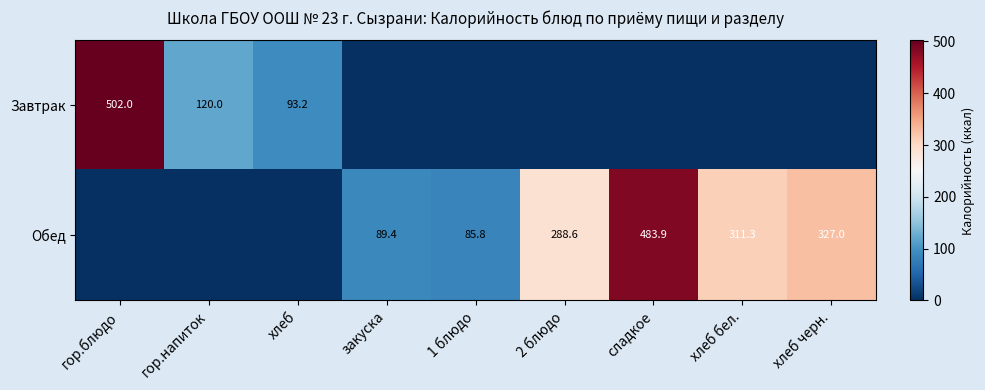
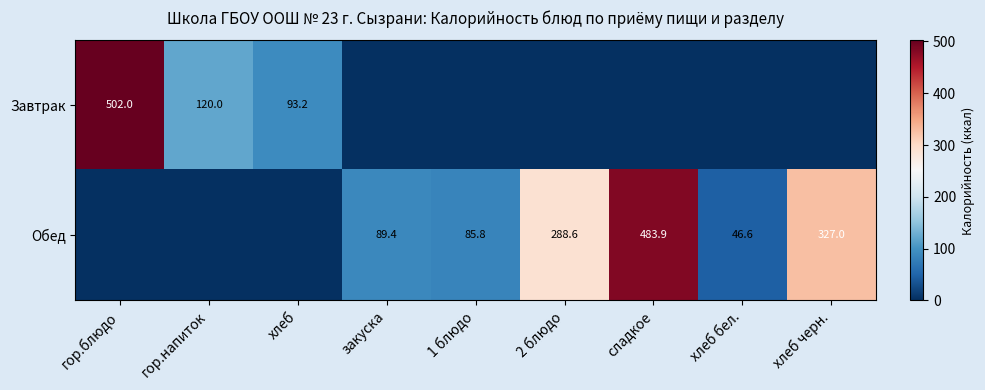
Обед, хлеб бел.: 311.3 -> 46.6
